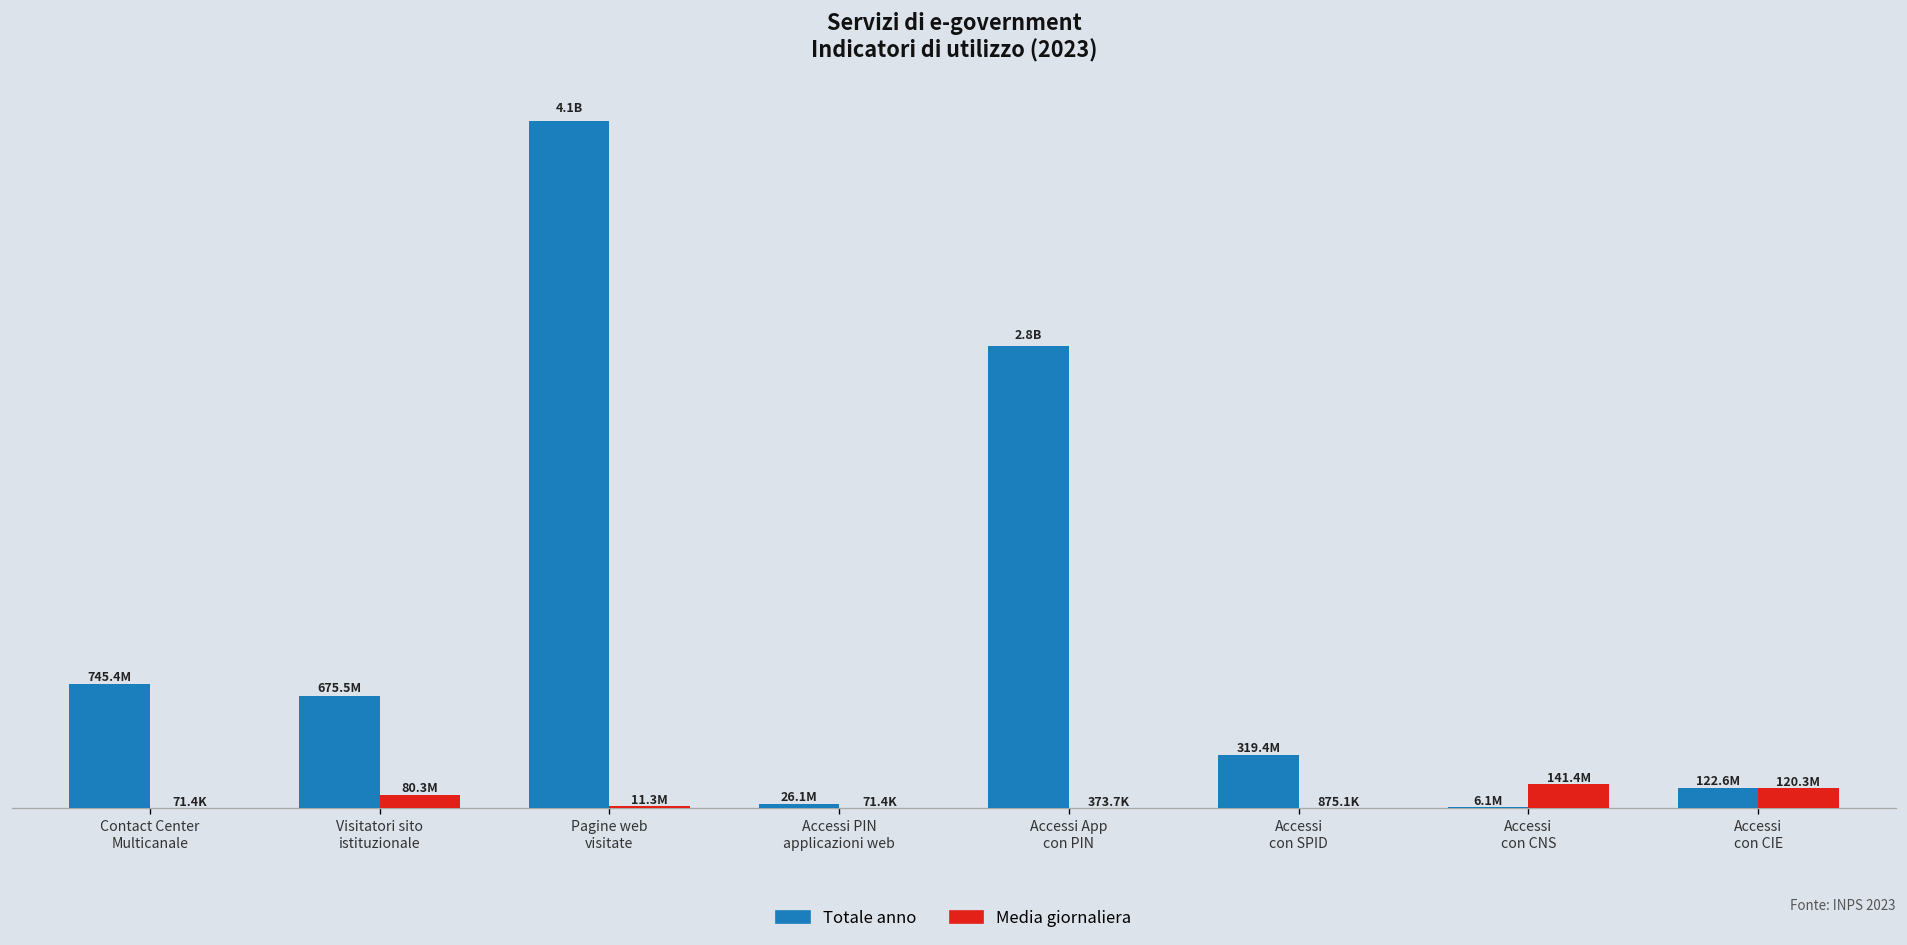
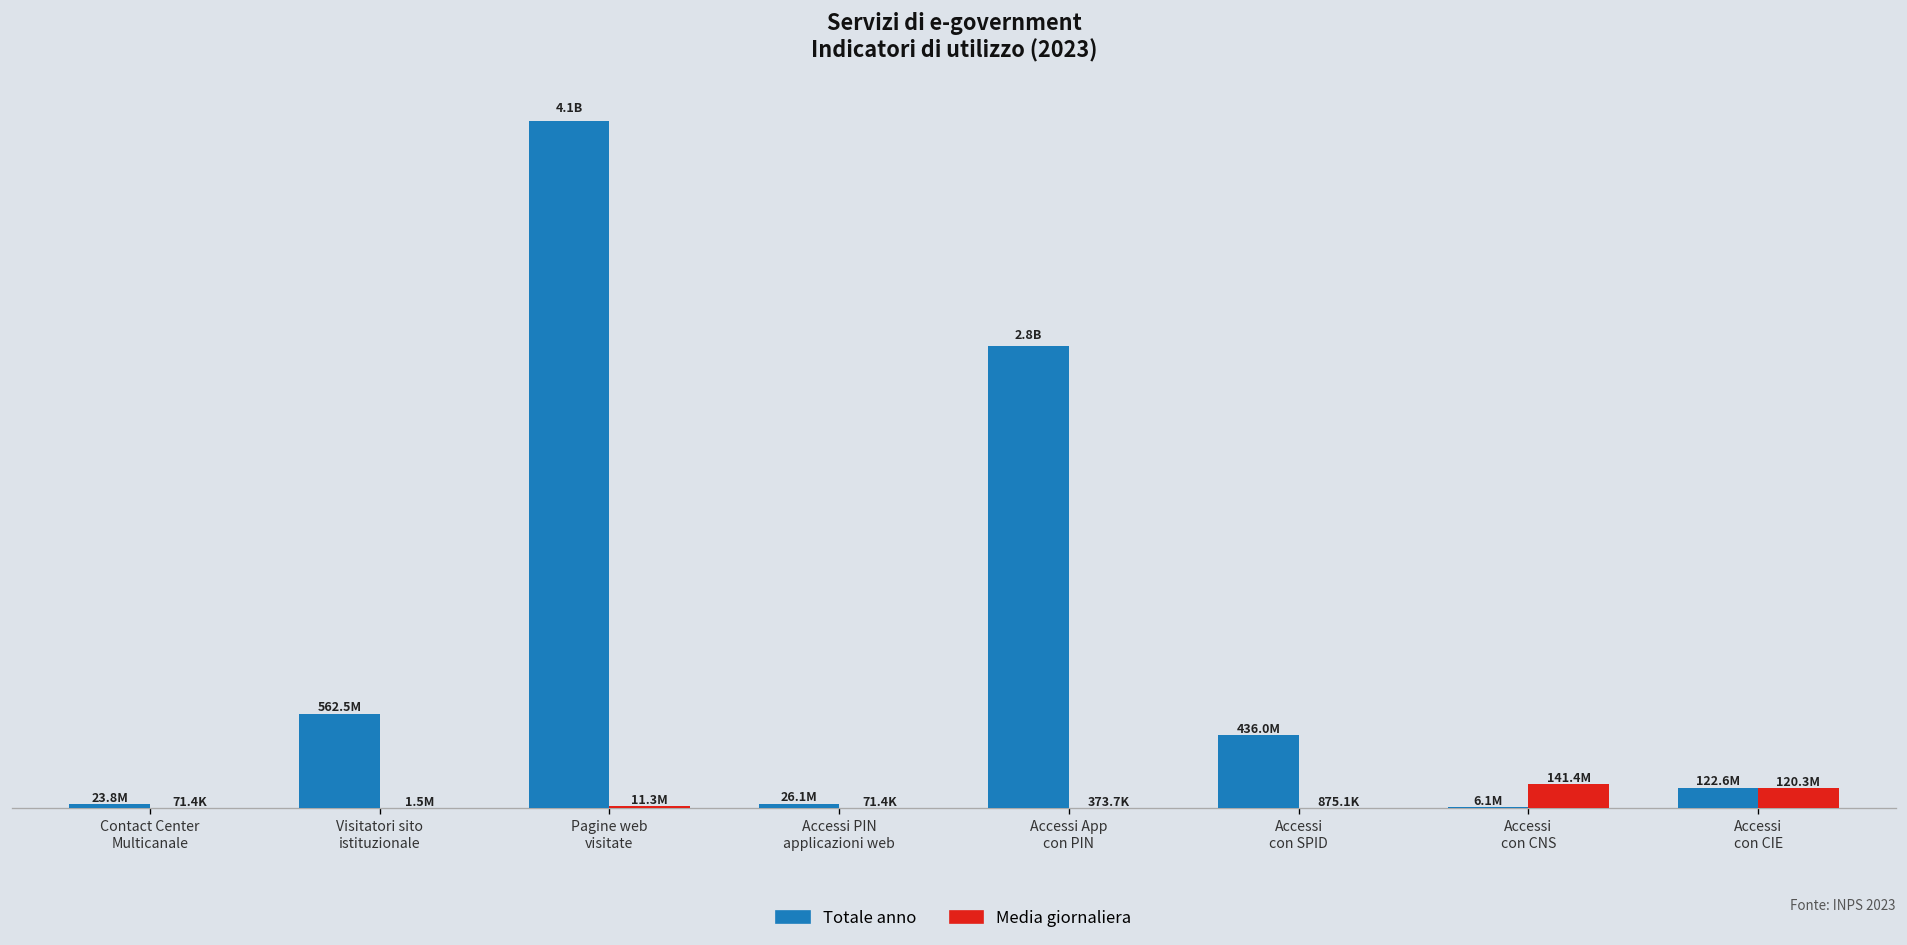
Totale anno, Contact Center Multicanale: 745.4M -> 23.8M
Totale anno, Visitatori sito istituzionale: 675.5M -> 562.5M
Media giornaliera, Visitatori sito istituzionale: 80.3M -> 1.5M
Totale anno, Accessi con SPID: 319.4M -> 436.0M
